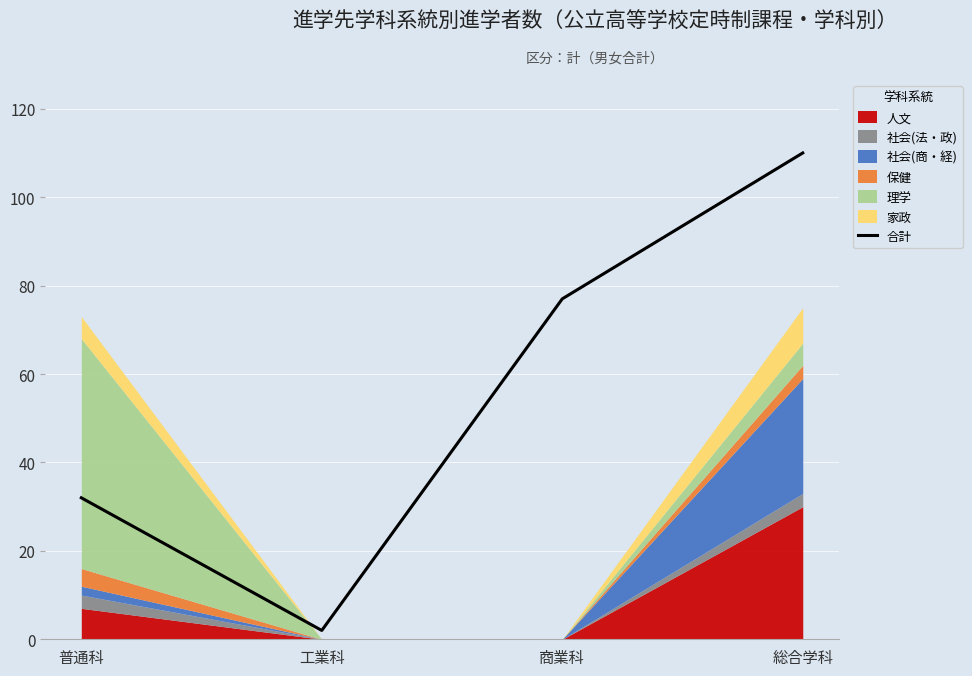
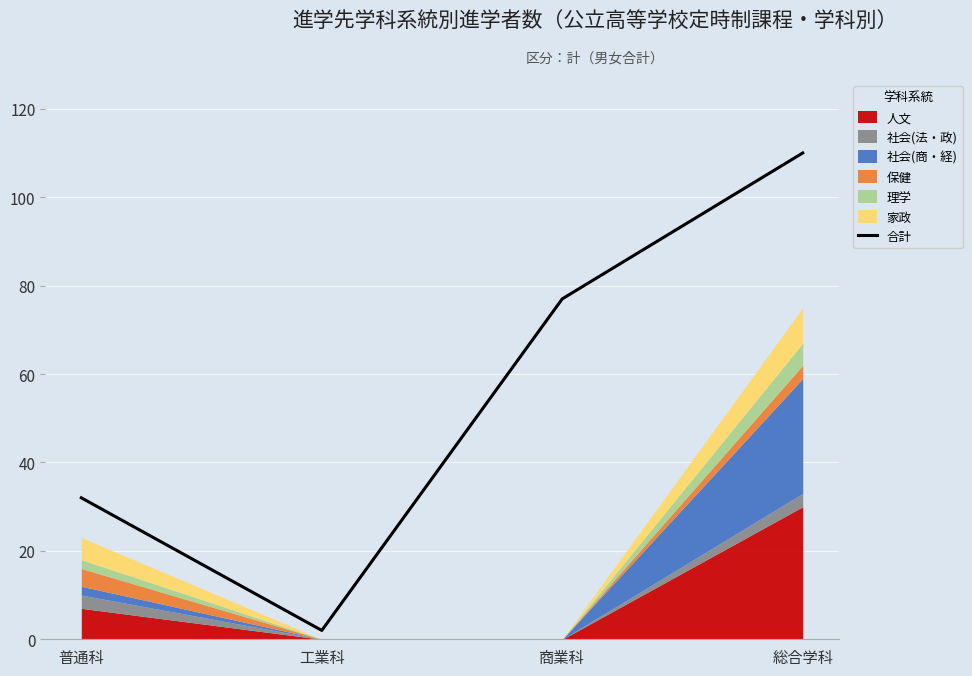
理学, 普通科: 52 -> 2
